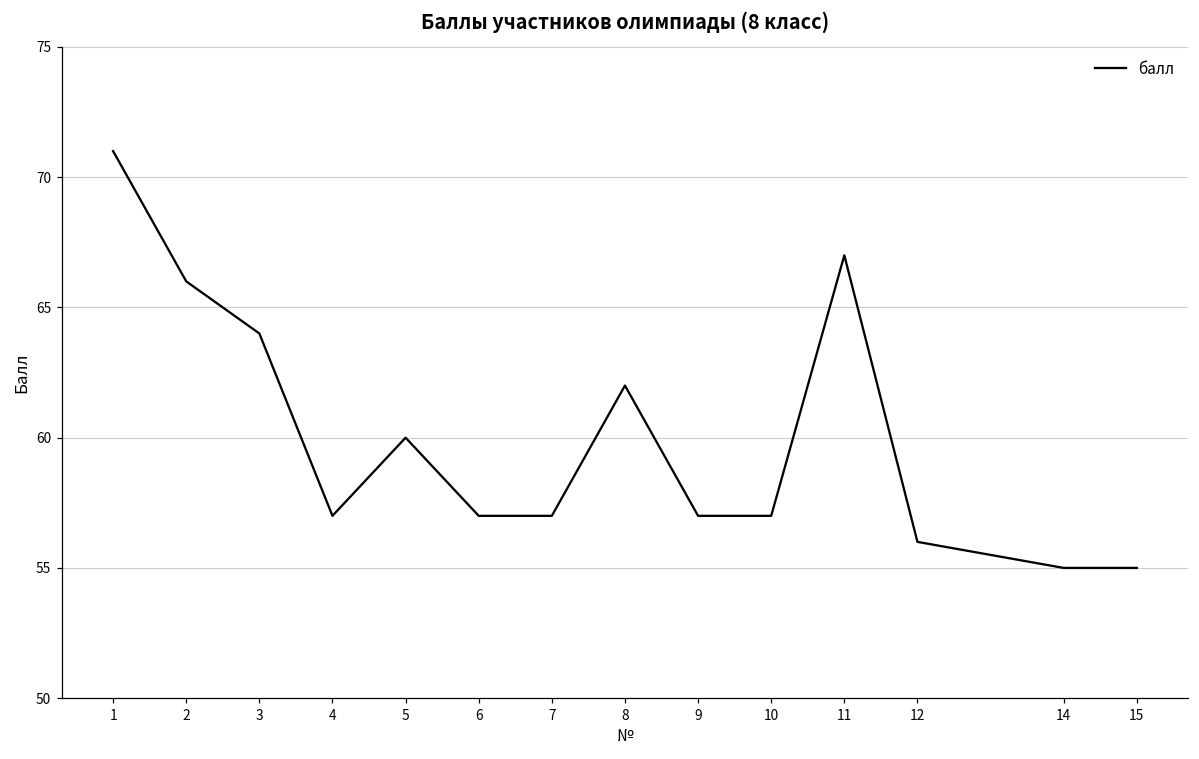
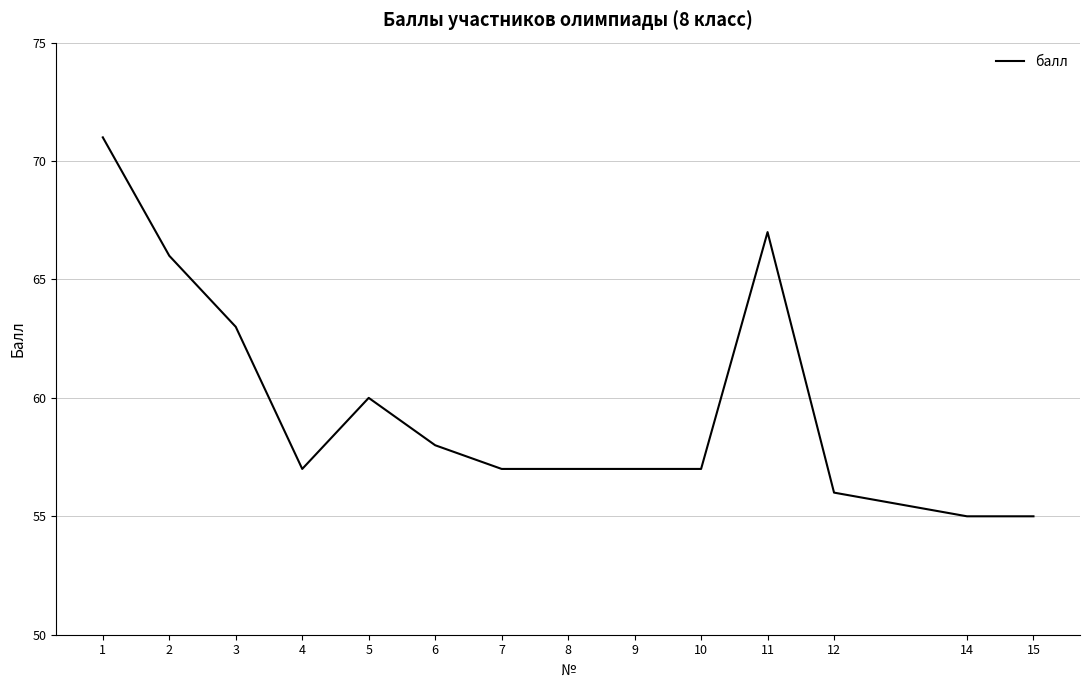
3: 64 -> 63
6: 57 -> 58
8: 62 -> 57
